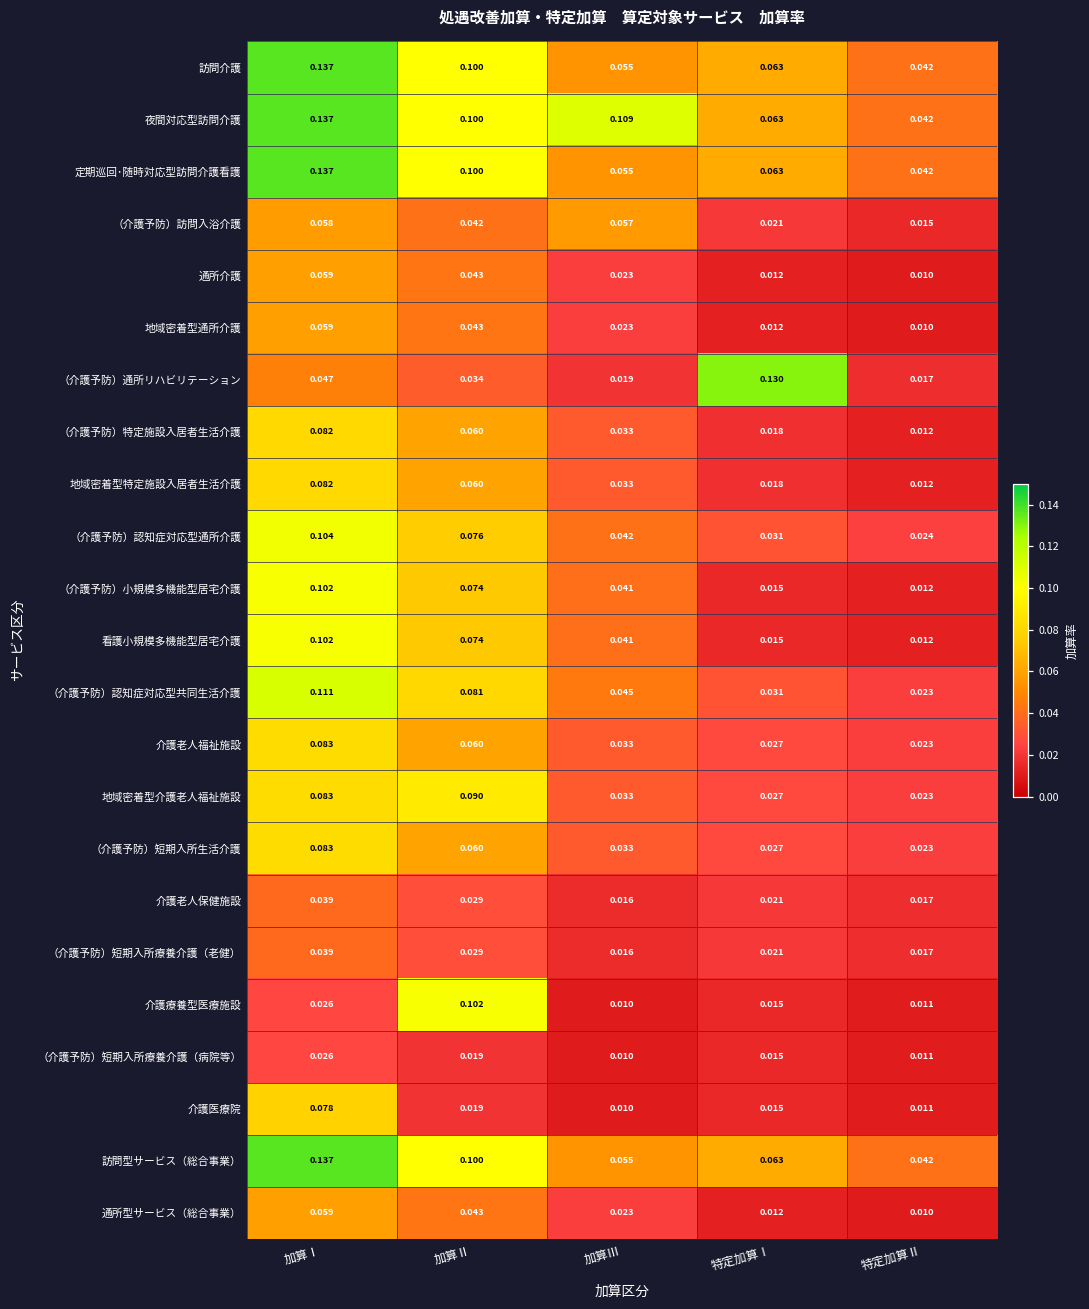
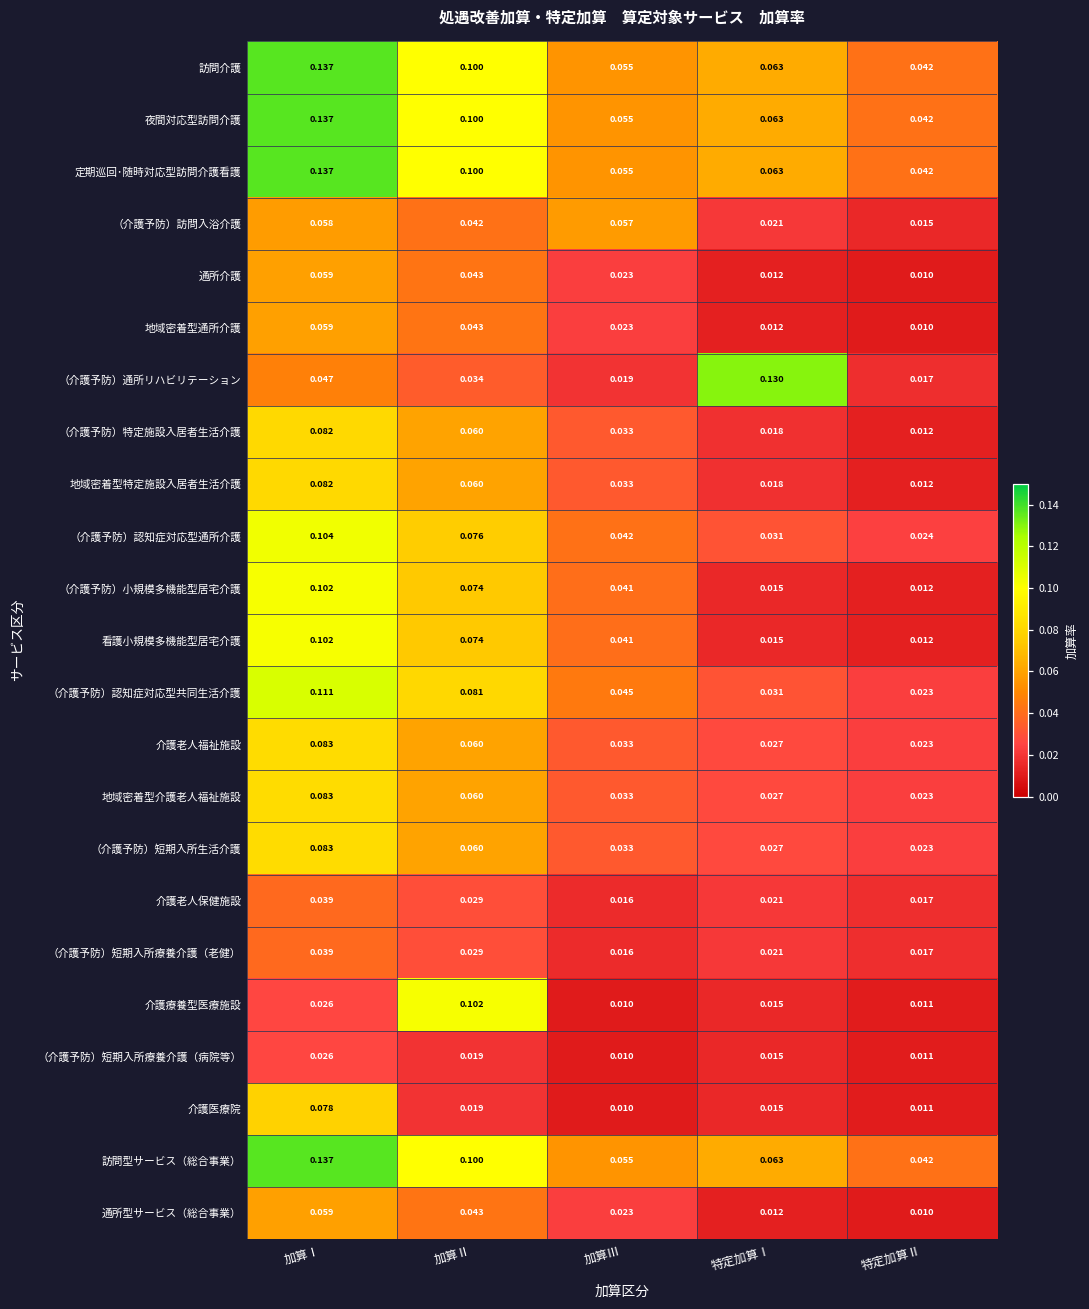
夜間対応型訪問介護, 加算Ⅲ: 0.109 -> 0.055
地域密着型介護老人福祉施設, 加算Ⅱ: 0.090 -> 0.060
